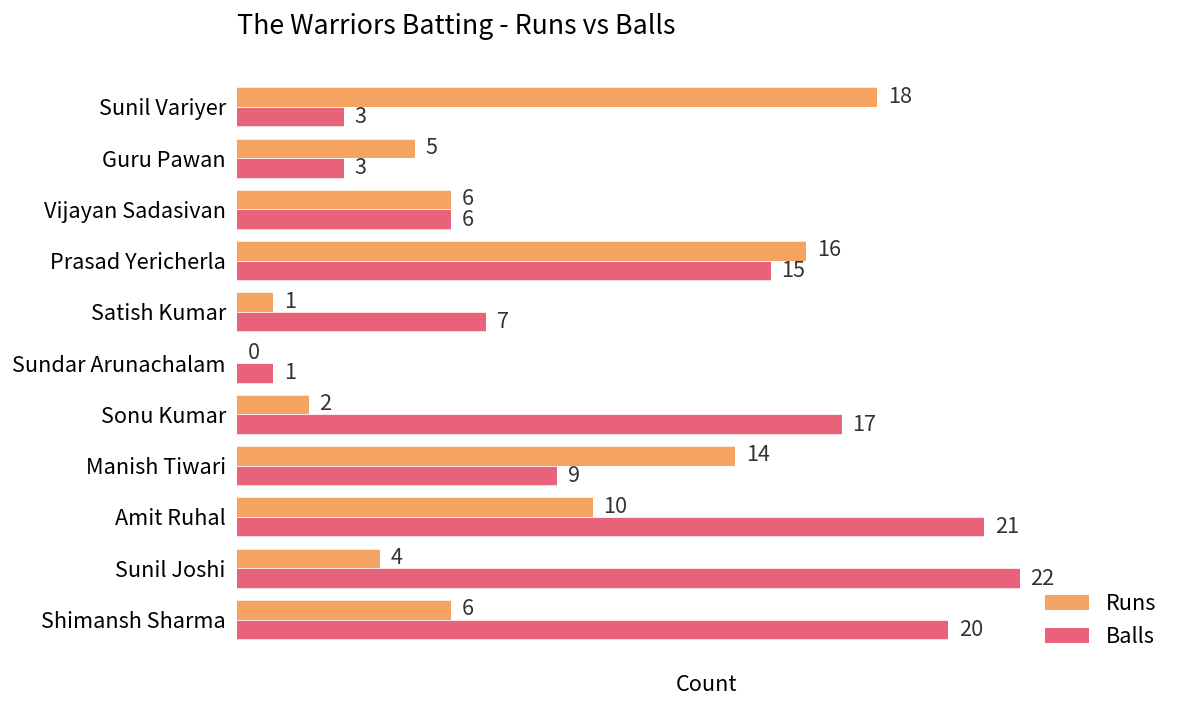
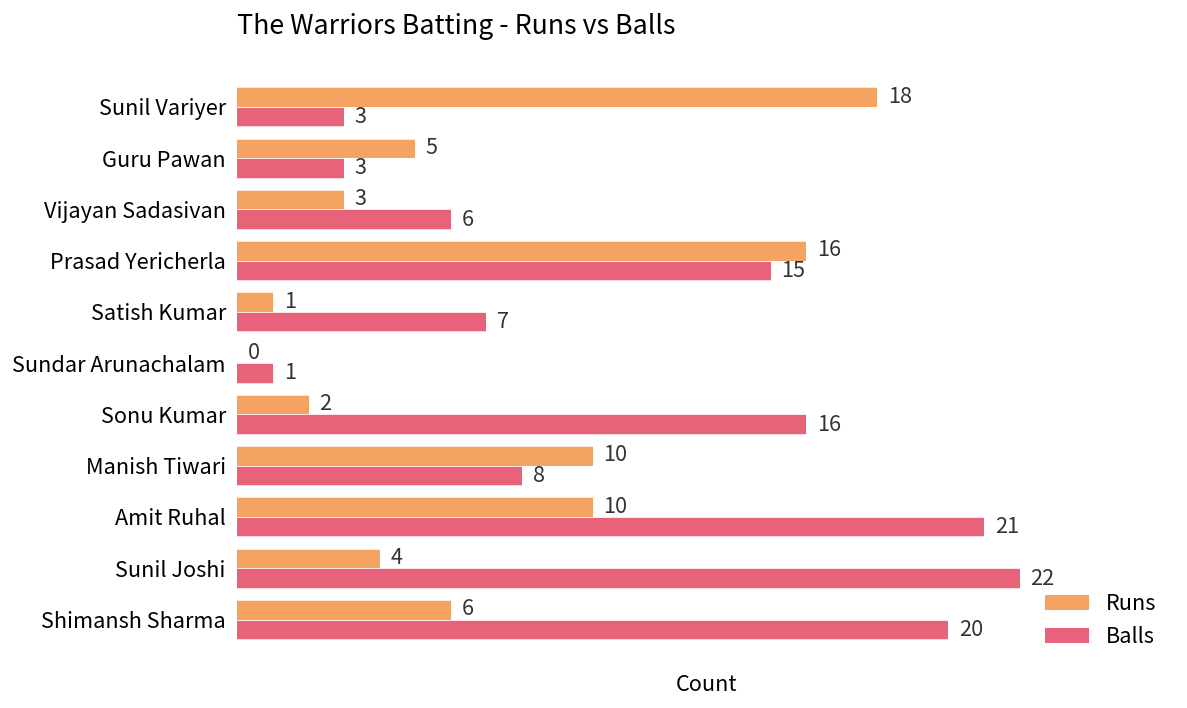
Runs, Vijayan Sadasivan: 6 -> 3
Balls, Sonu Kumar: 17 -> 16
Runs, Manish Tiwari: 14 -> 10
Balls, Manish Tiwari: 9 -> 8
